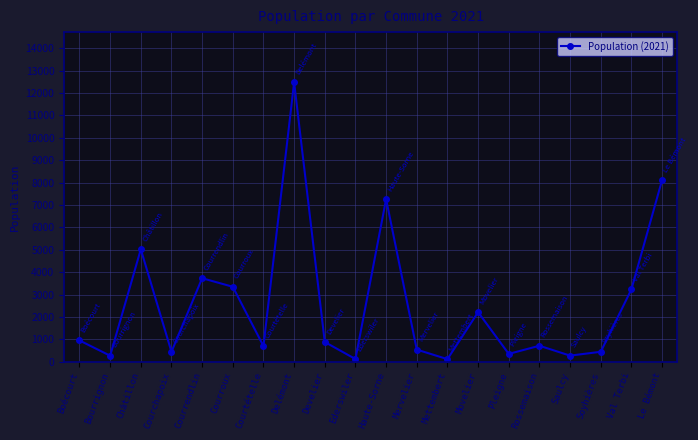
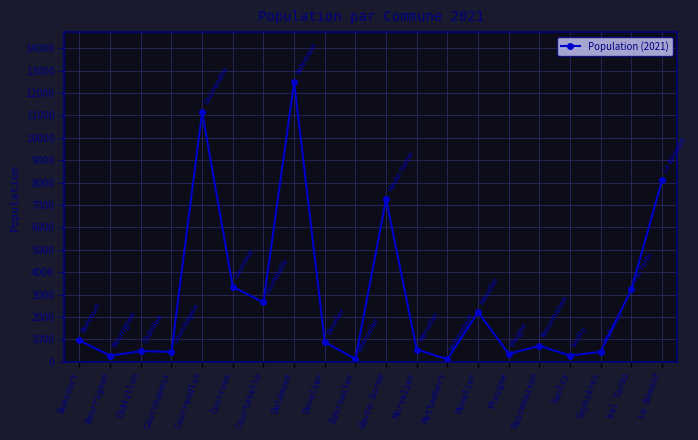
Châtillon: 5000 -> 500
Courrendlin: 3700 -> 11200
Courtételle: 700 -> 2700
